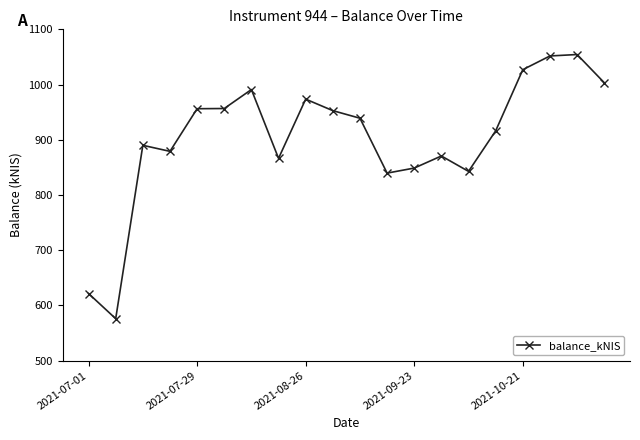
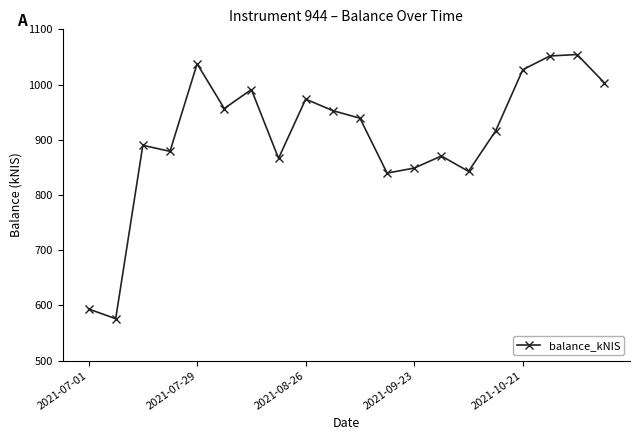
2021-07-01: 620 -> 590
2021-07-29: 960 -> 1040
